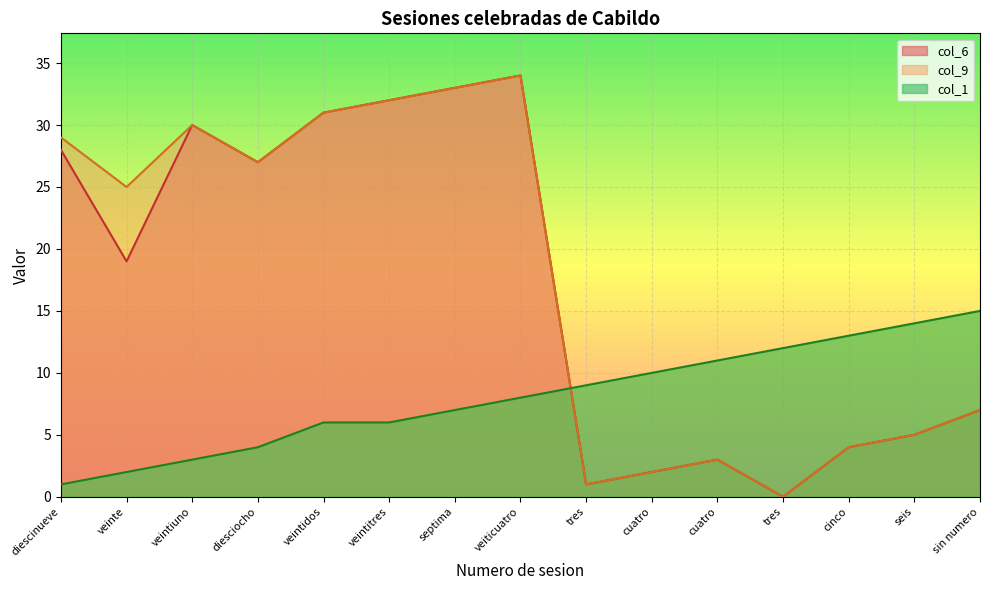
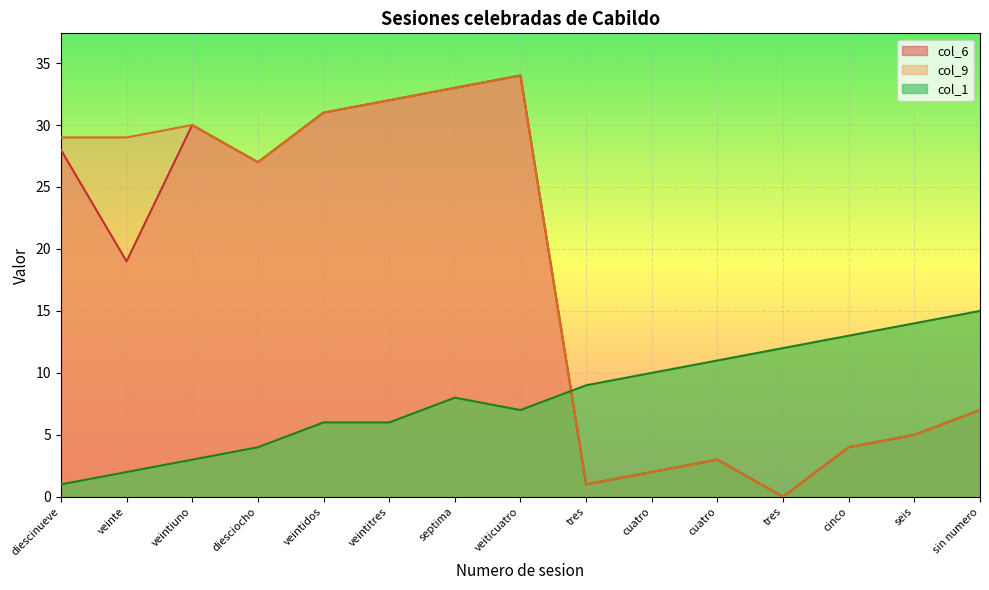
col_9, veinte: 25.0 -> 29.0
col_1, septima: 7 -> 8
col_1, veiticuatro: 8 -> 7
